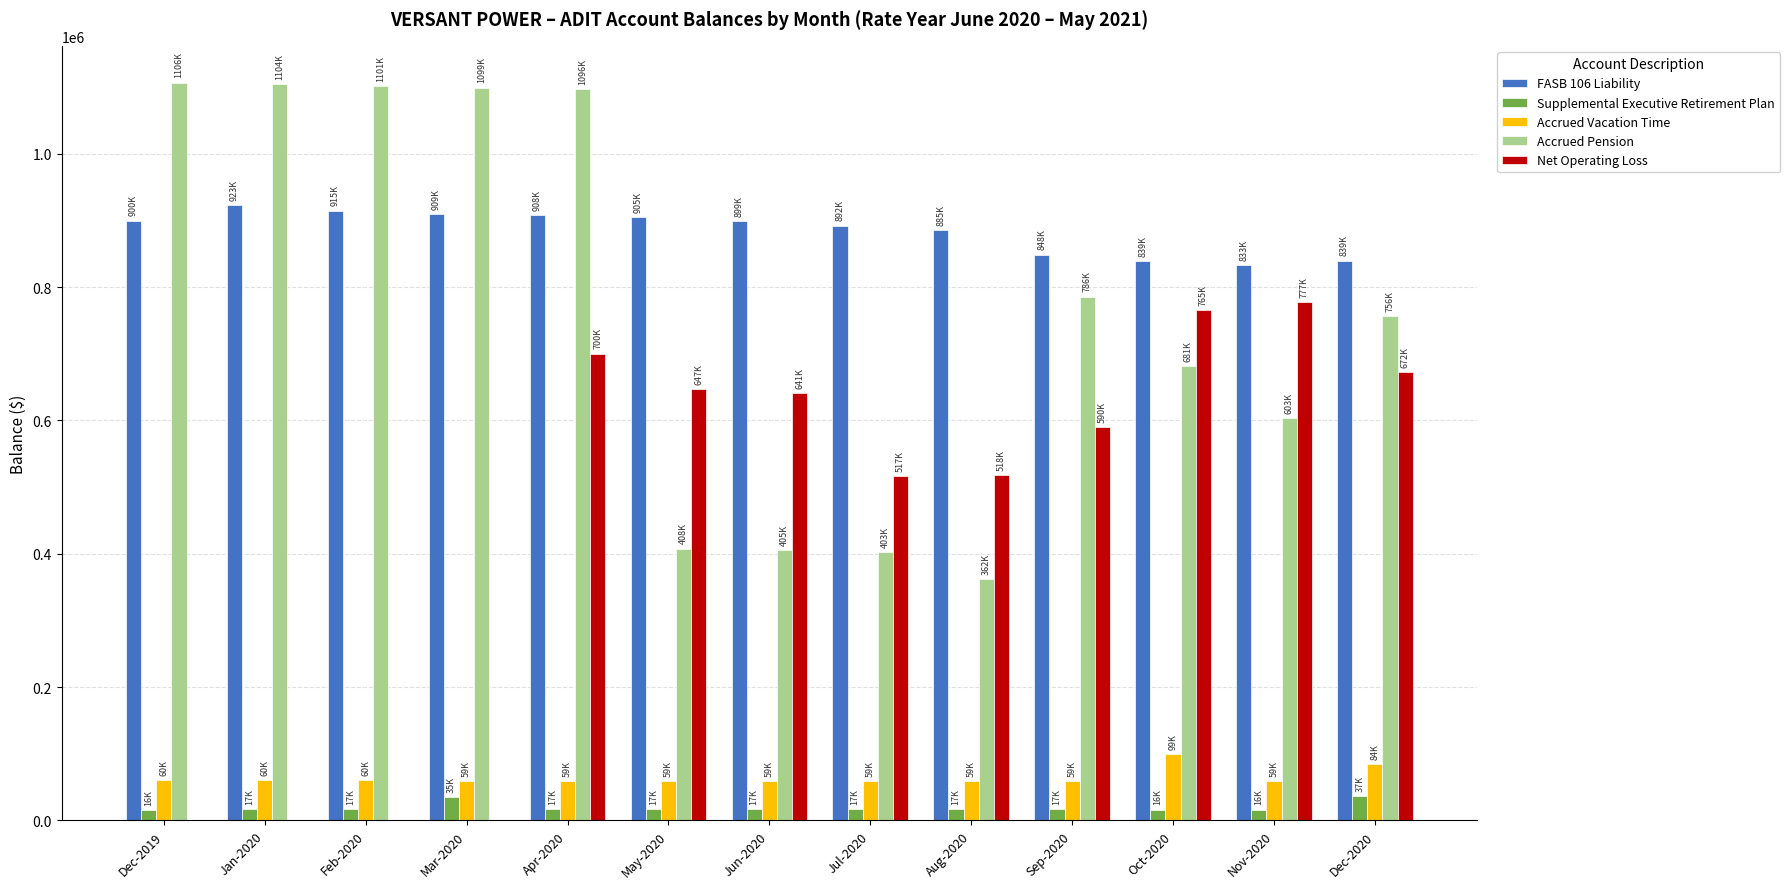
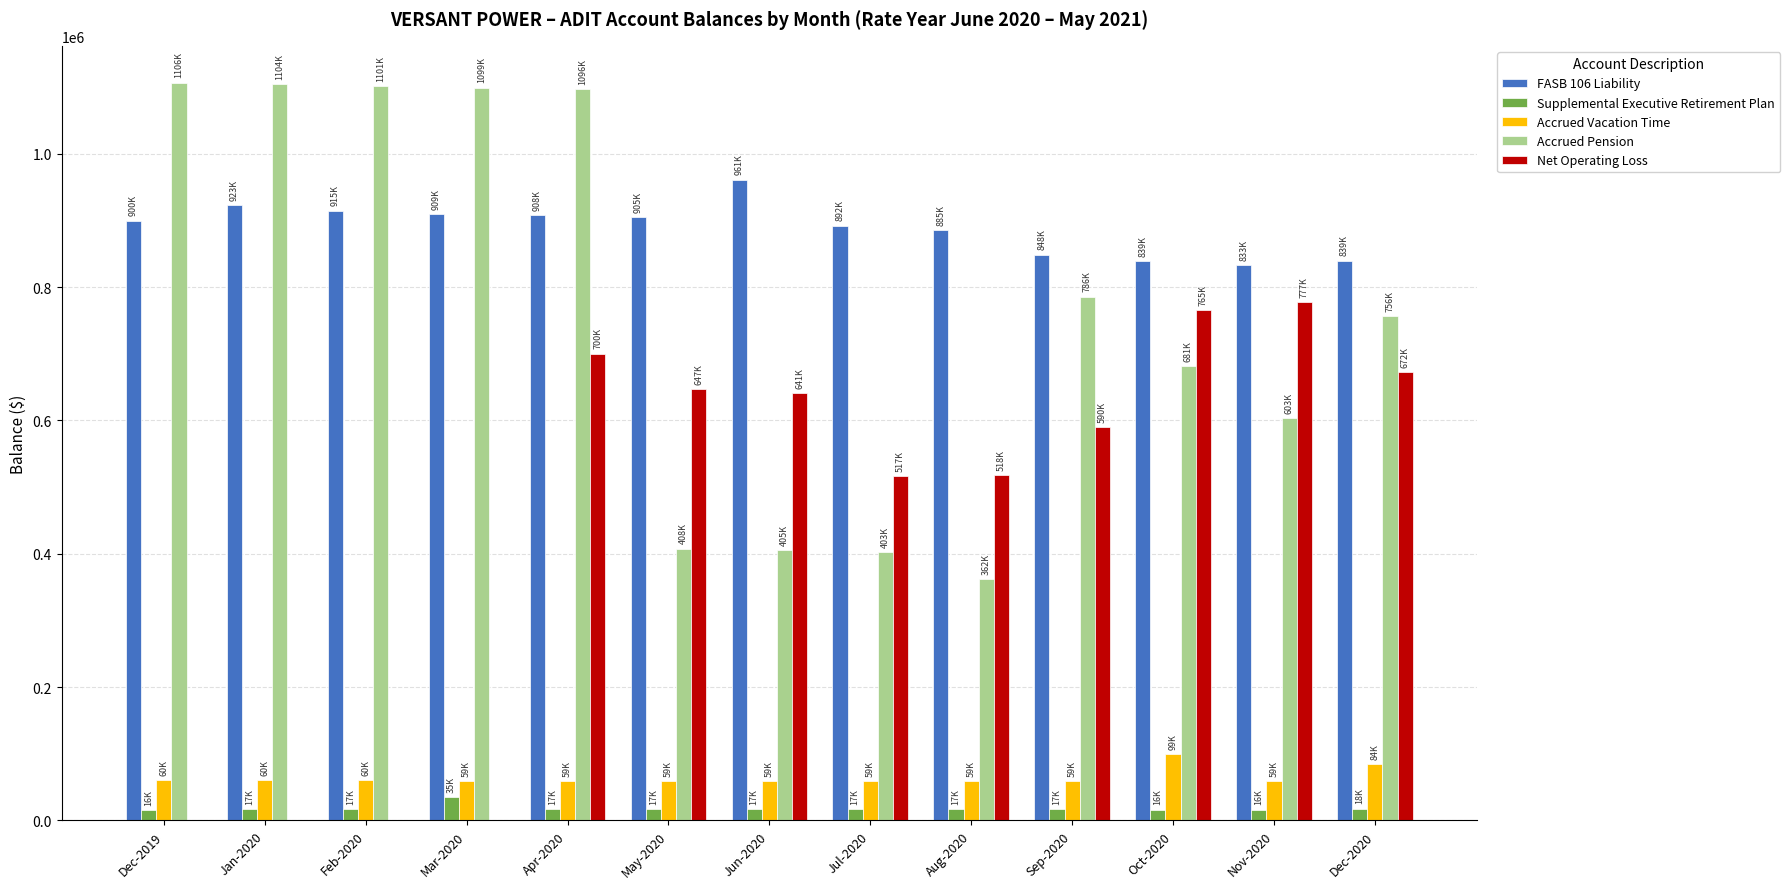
FASB 106 Liability, Jun-2020: 899K -> 961K
Supplemental Executive Retirement Plan, Dec-2020: 37K -> 18K
